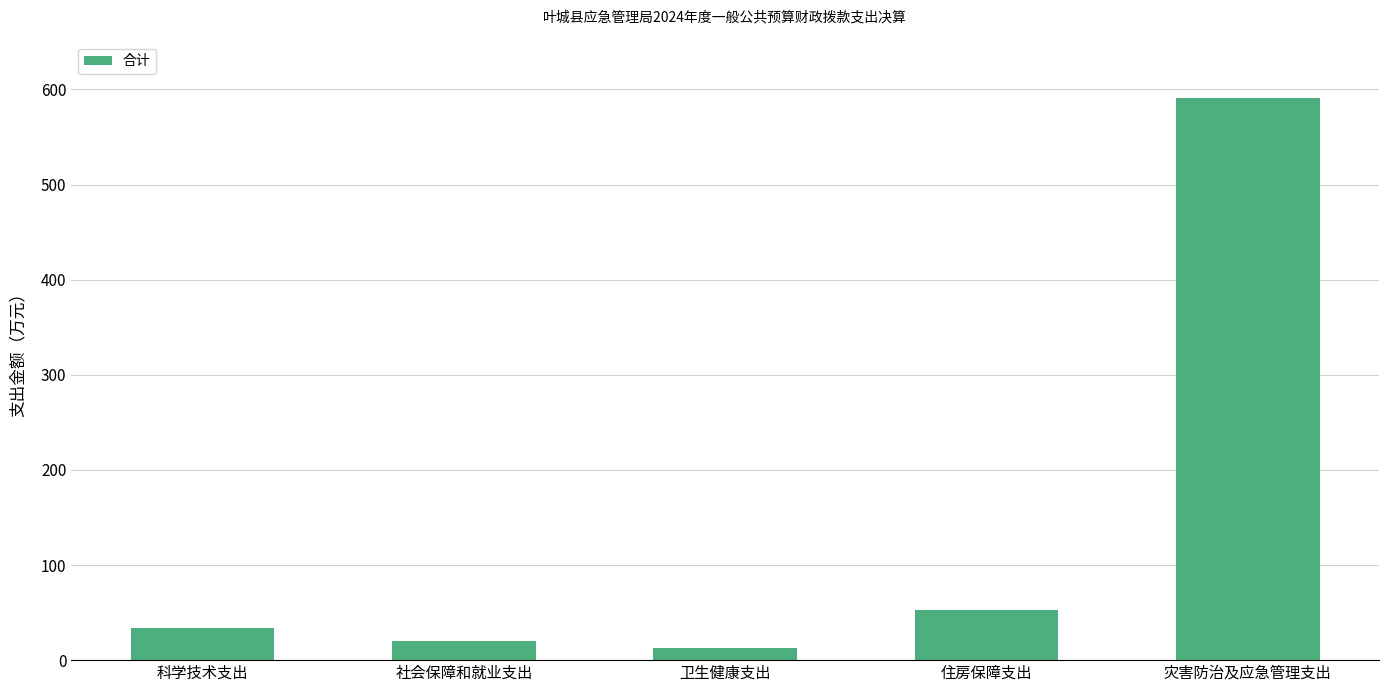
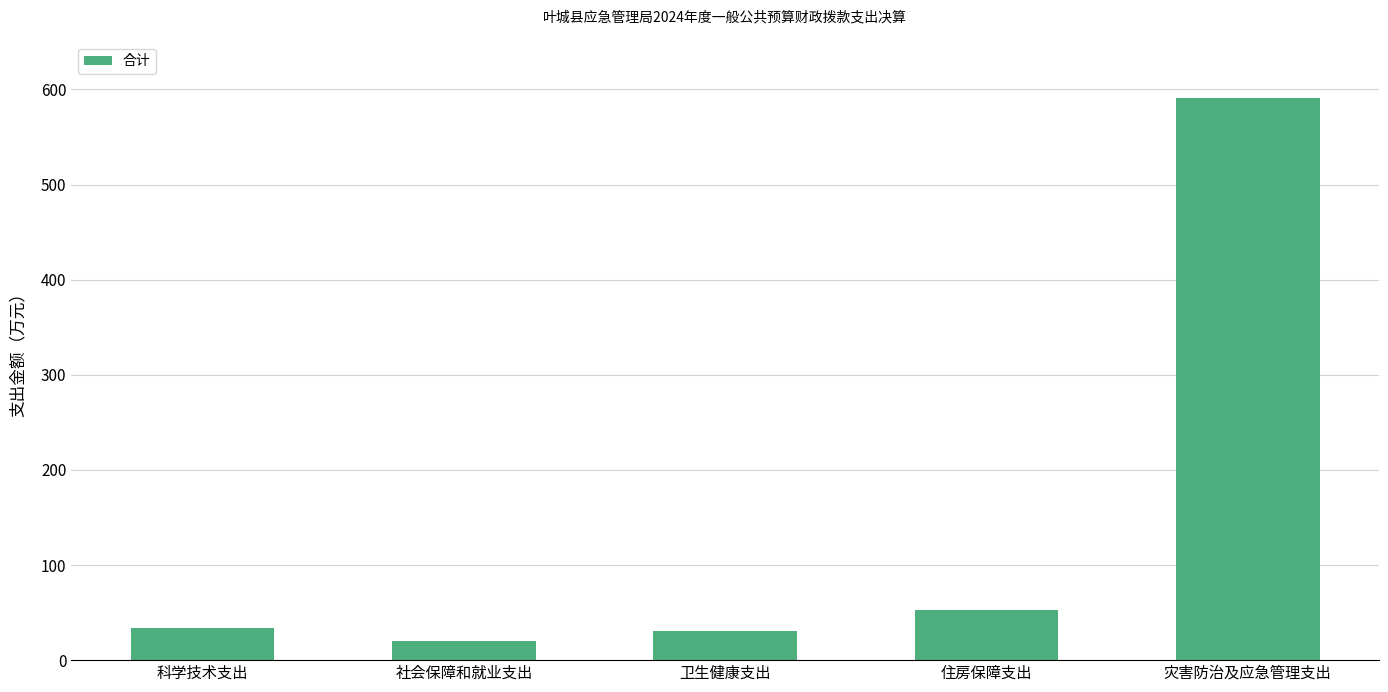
卫生健康支出: 10 -> 30
